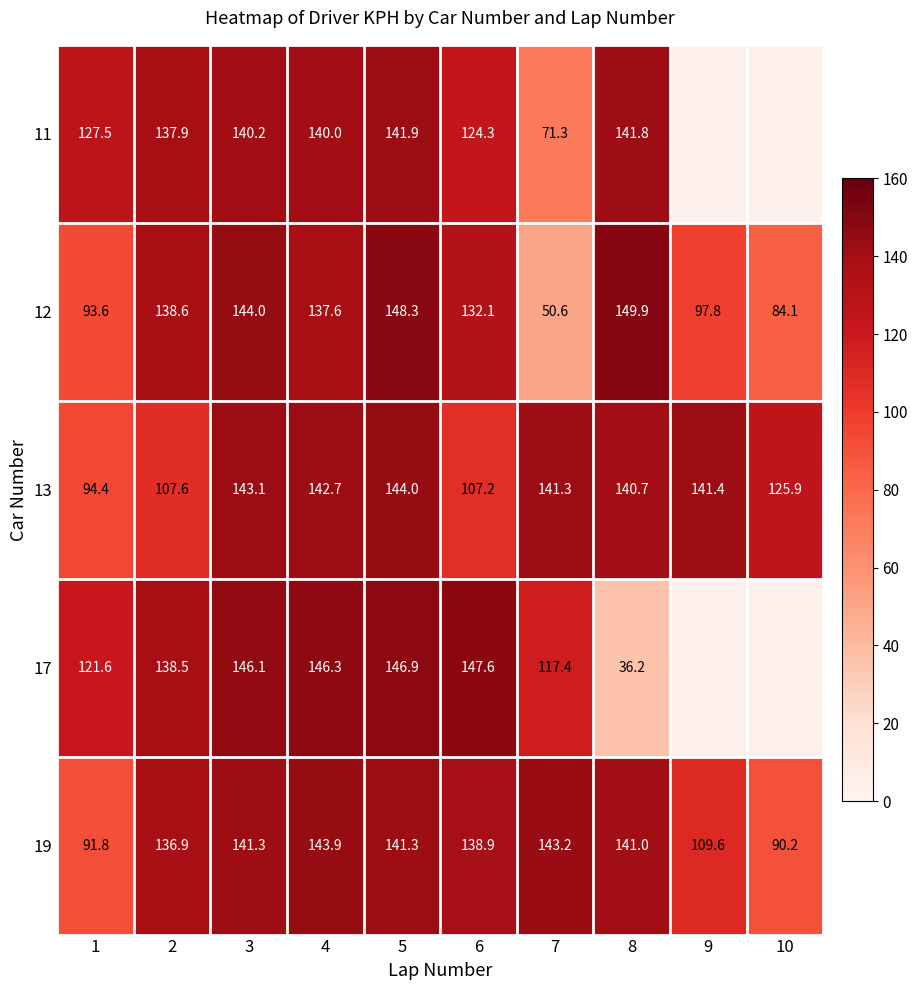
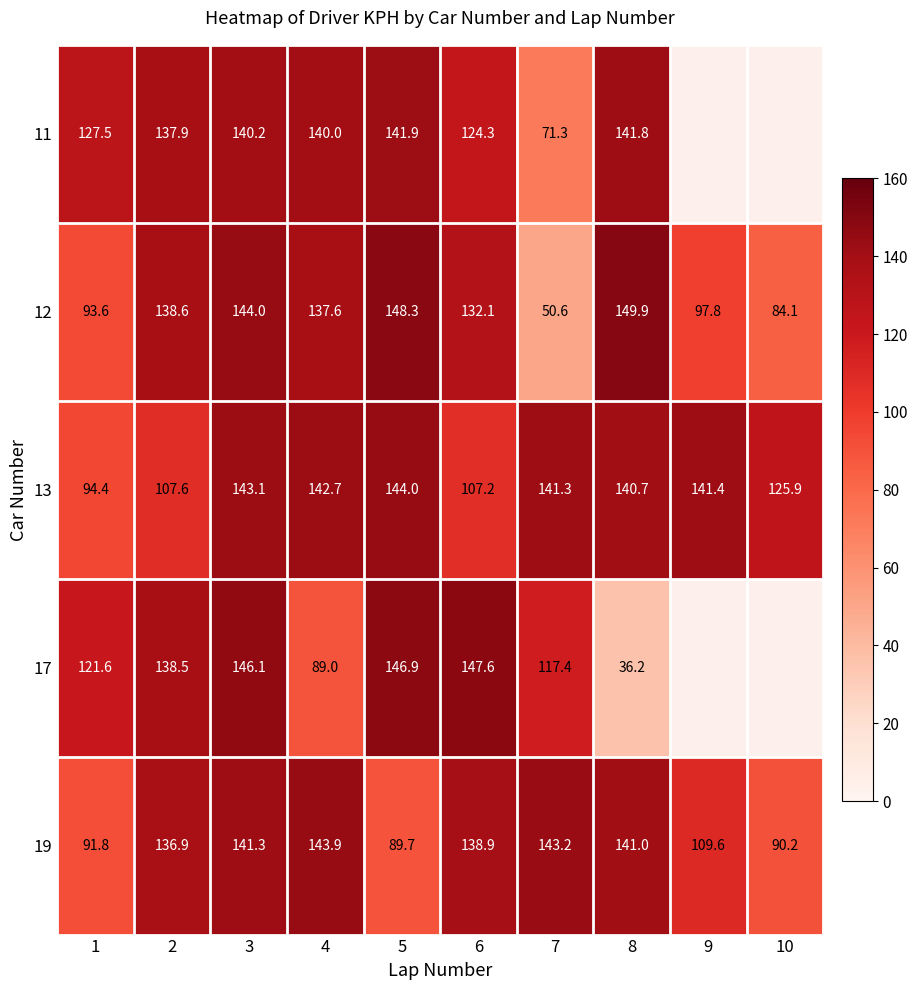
17, 4: 146.3 -> 89.0
19, 5: 141.3 -> 89.7
